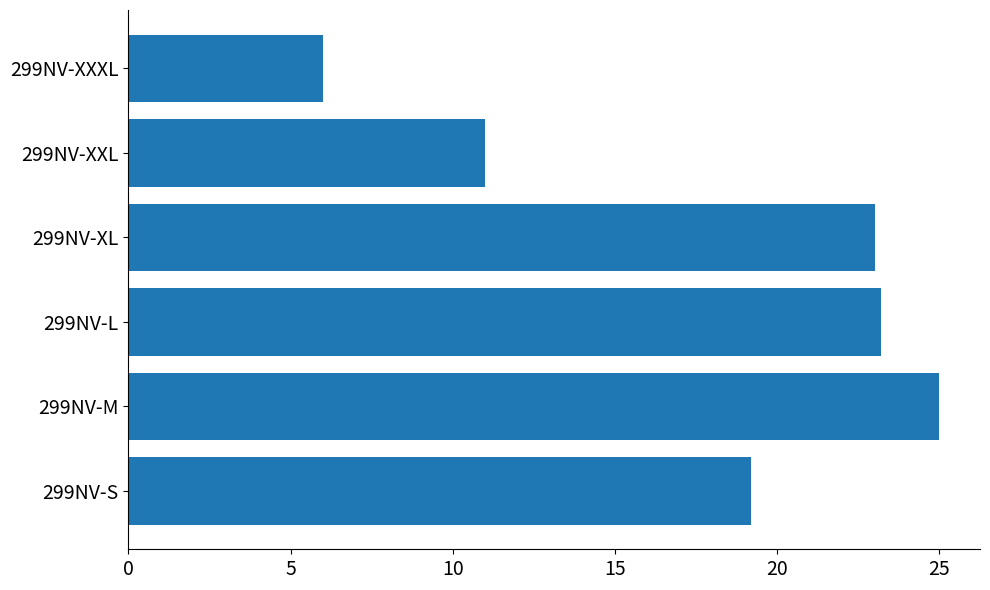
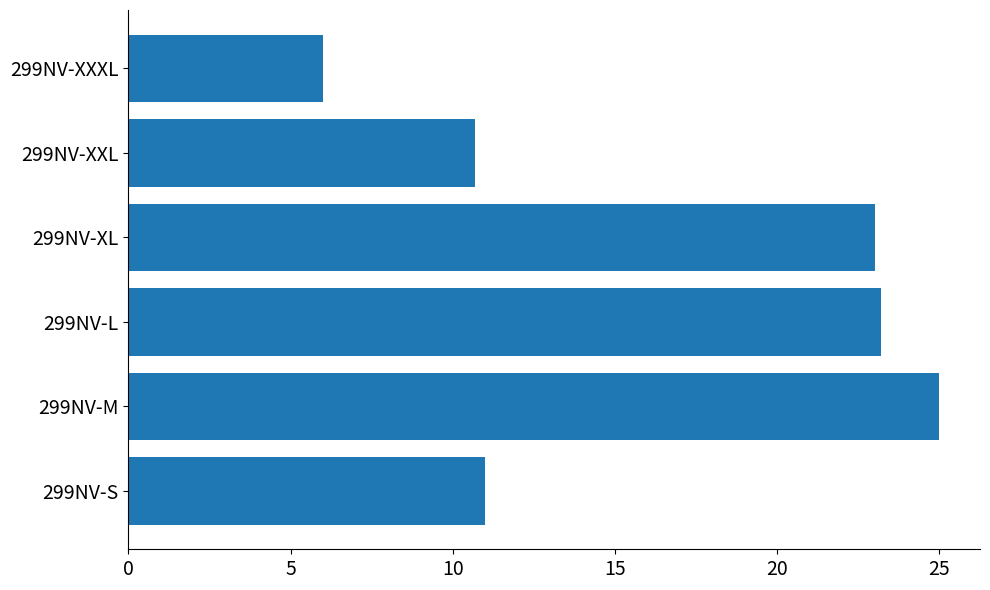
299NV-XXL: 11.0 -> 10.7
299NV-S: 19.2 -> 11.0
